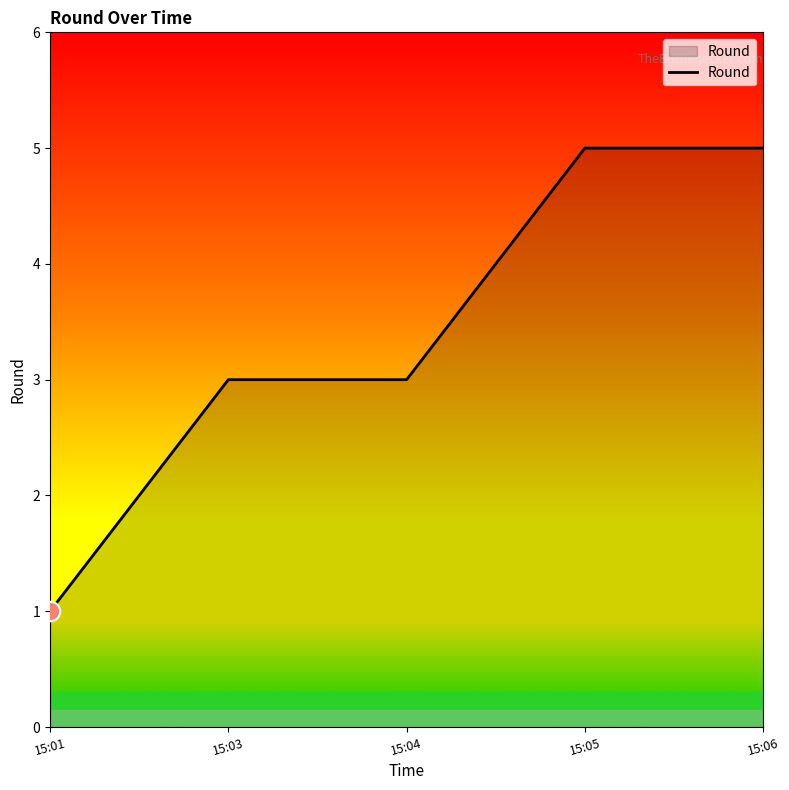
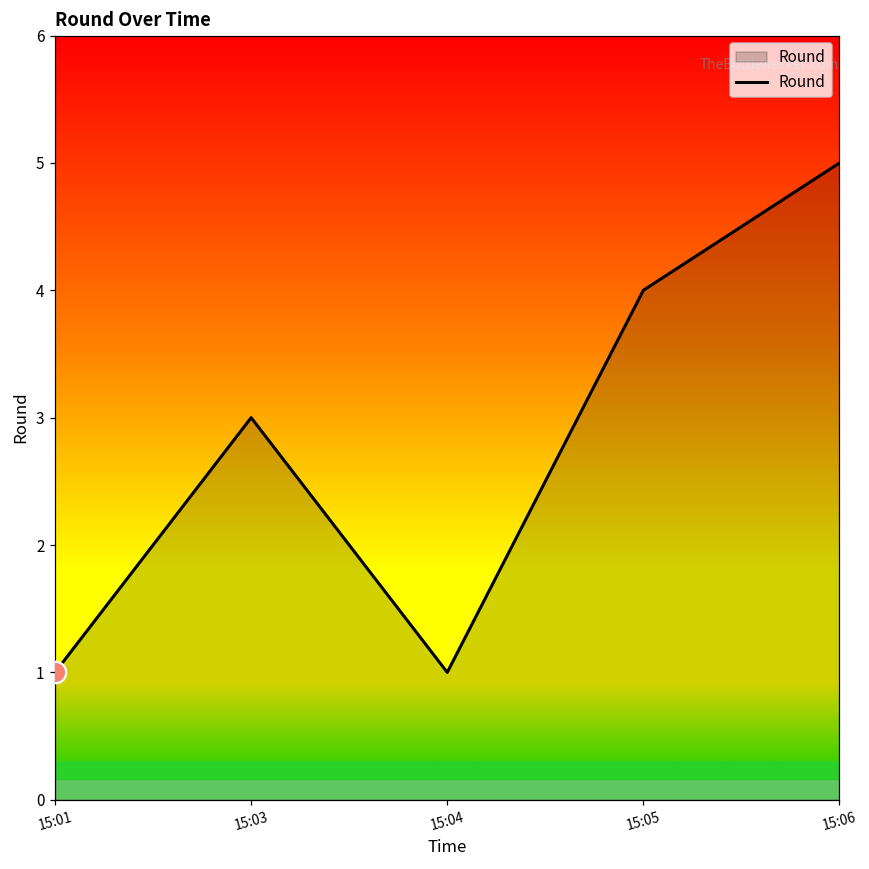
Round, 15:04: 3 -> 1
Round, 15:05: 5 -> 4
